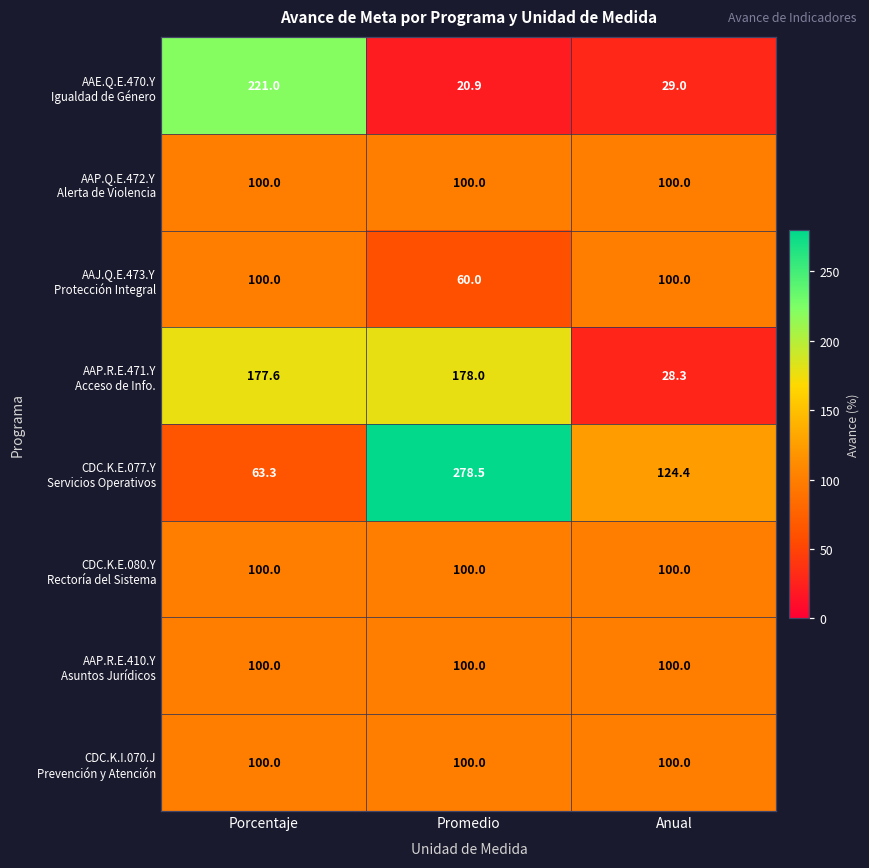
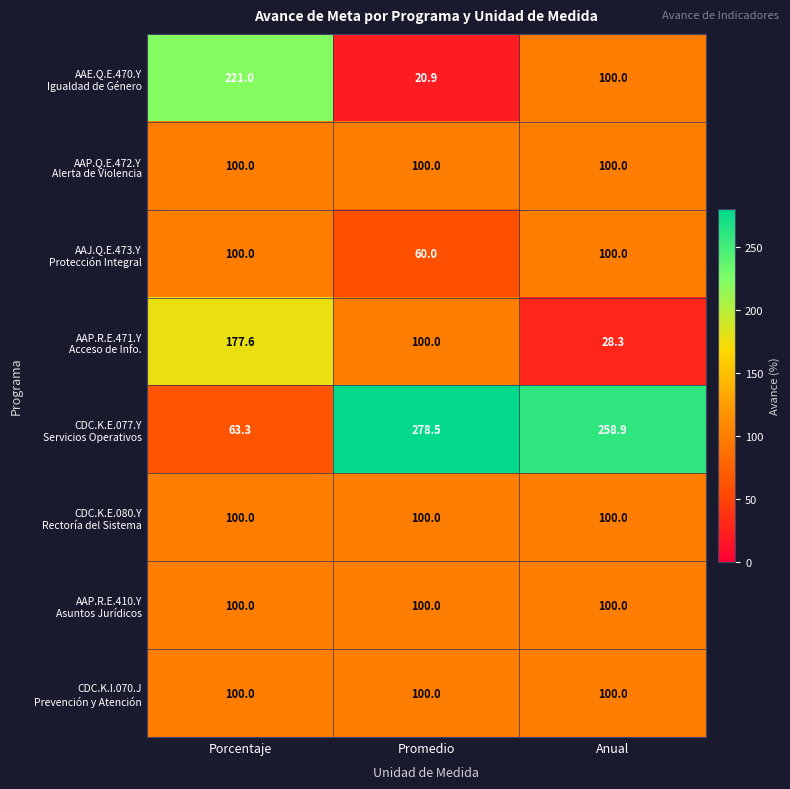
AAE.Q.E.470.Y Igualdad de Género, Anual: 29.0 -> 100.0
AAP.R.E.471.Y Acceso de Info., Promedio: 178.0 -> 100.0
CDC.K.E.077.Y Servicios Operativos, Anual: 124.4 -> 258.9
